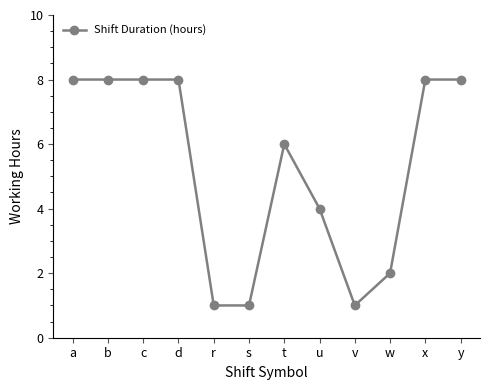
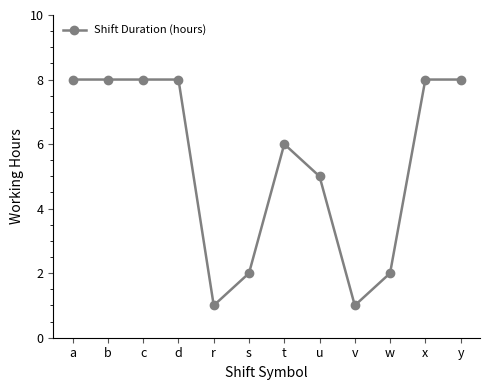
s: 1 -> 2
u: 4 -> 5
